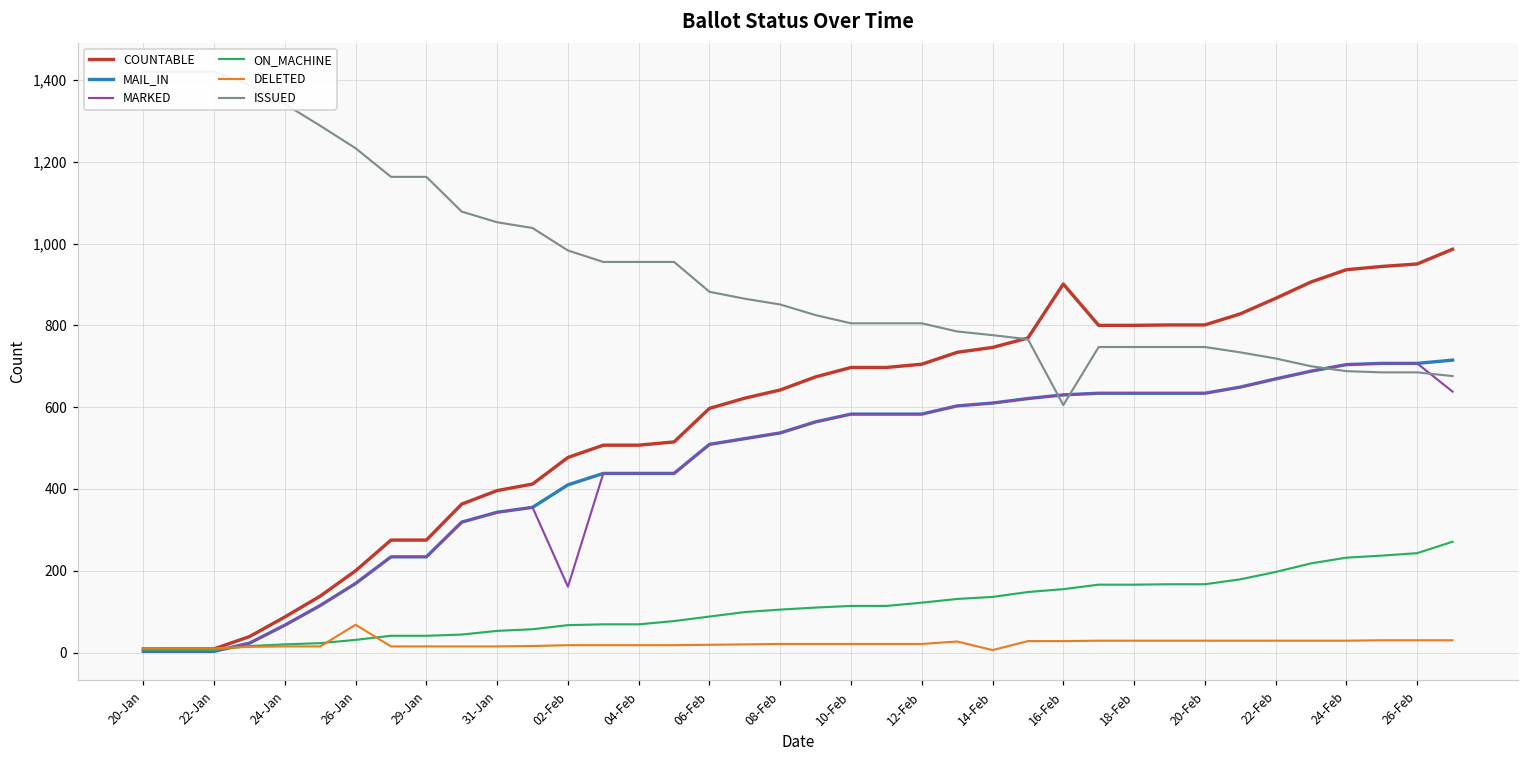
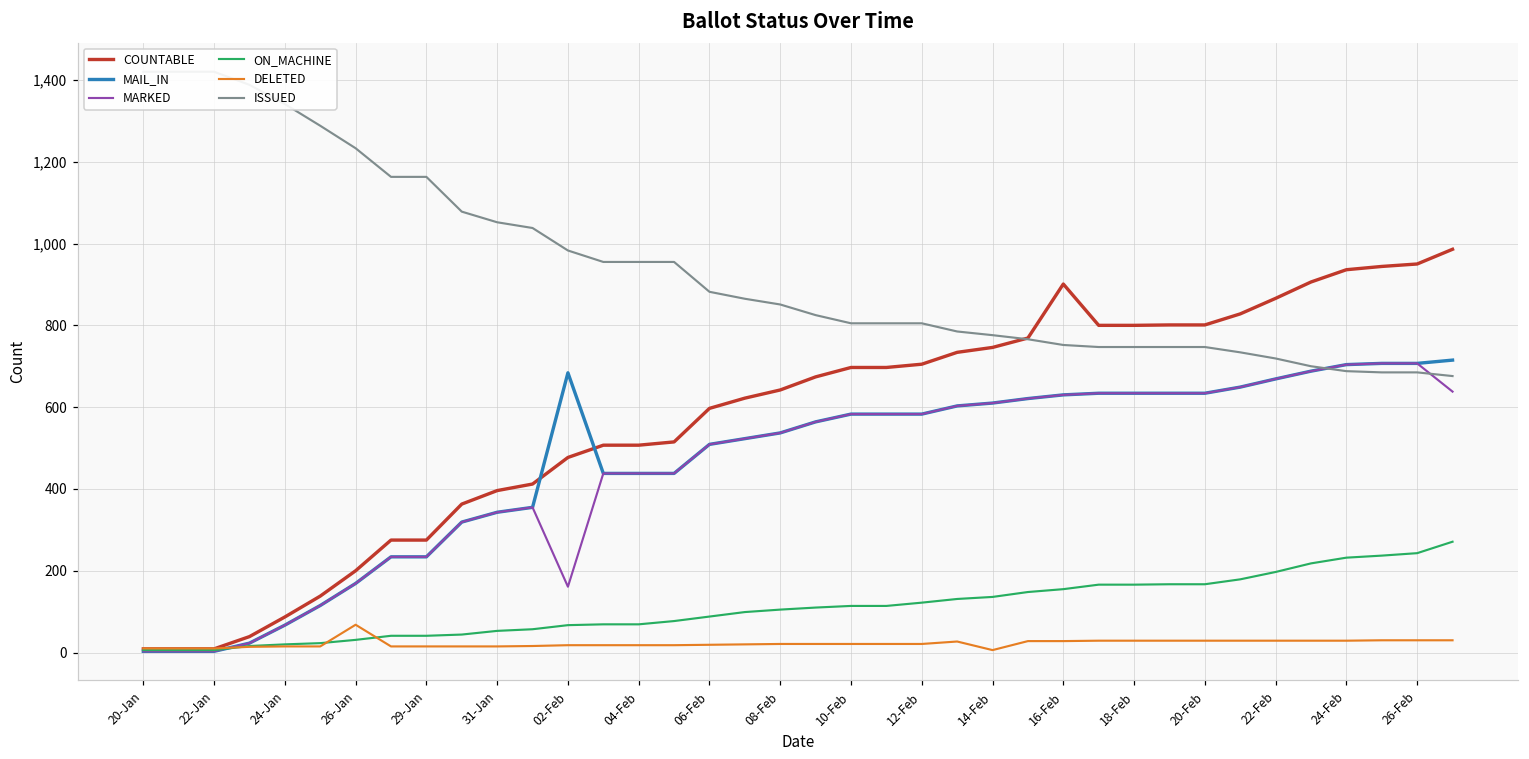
MAIL_IN, 02-Feb: 410 -> 680
ISSUED, 16-Feb: 610 -> 750
